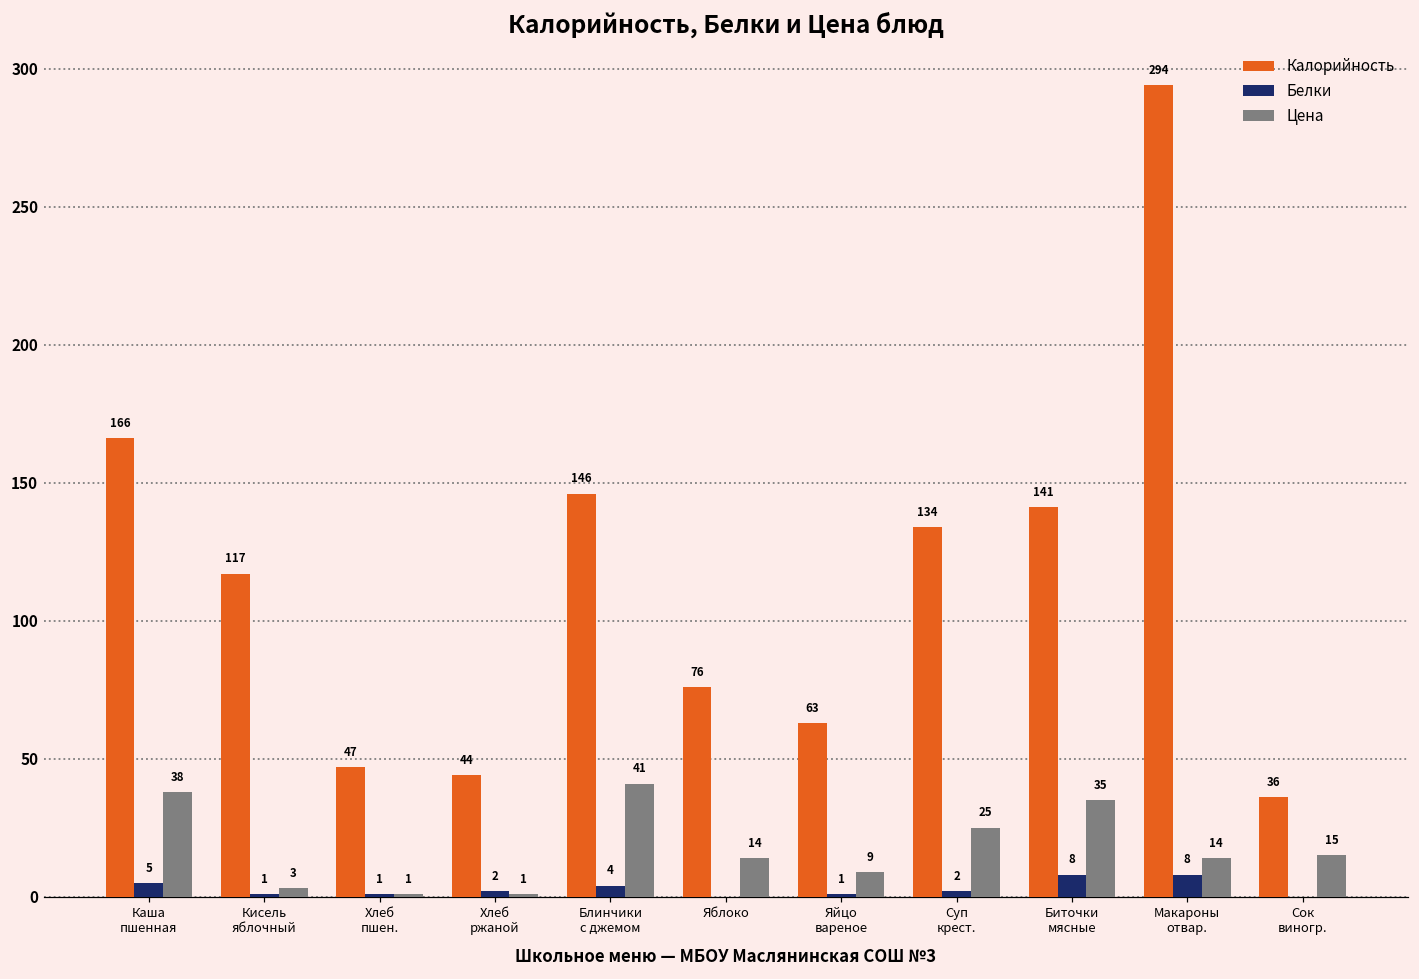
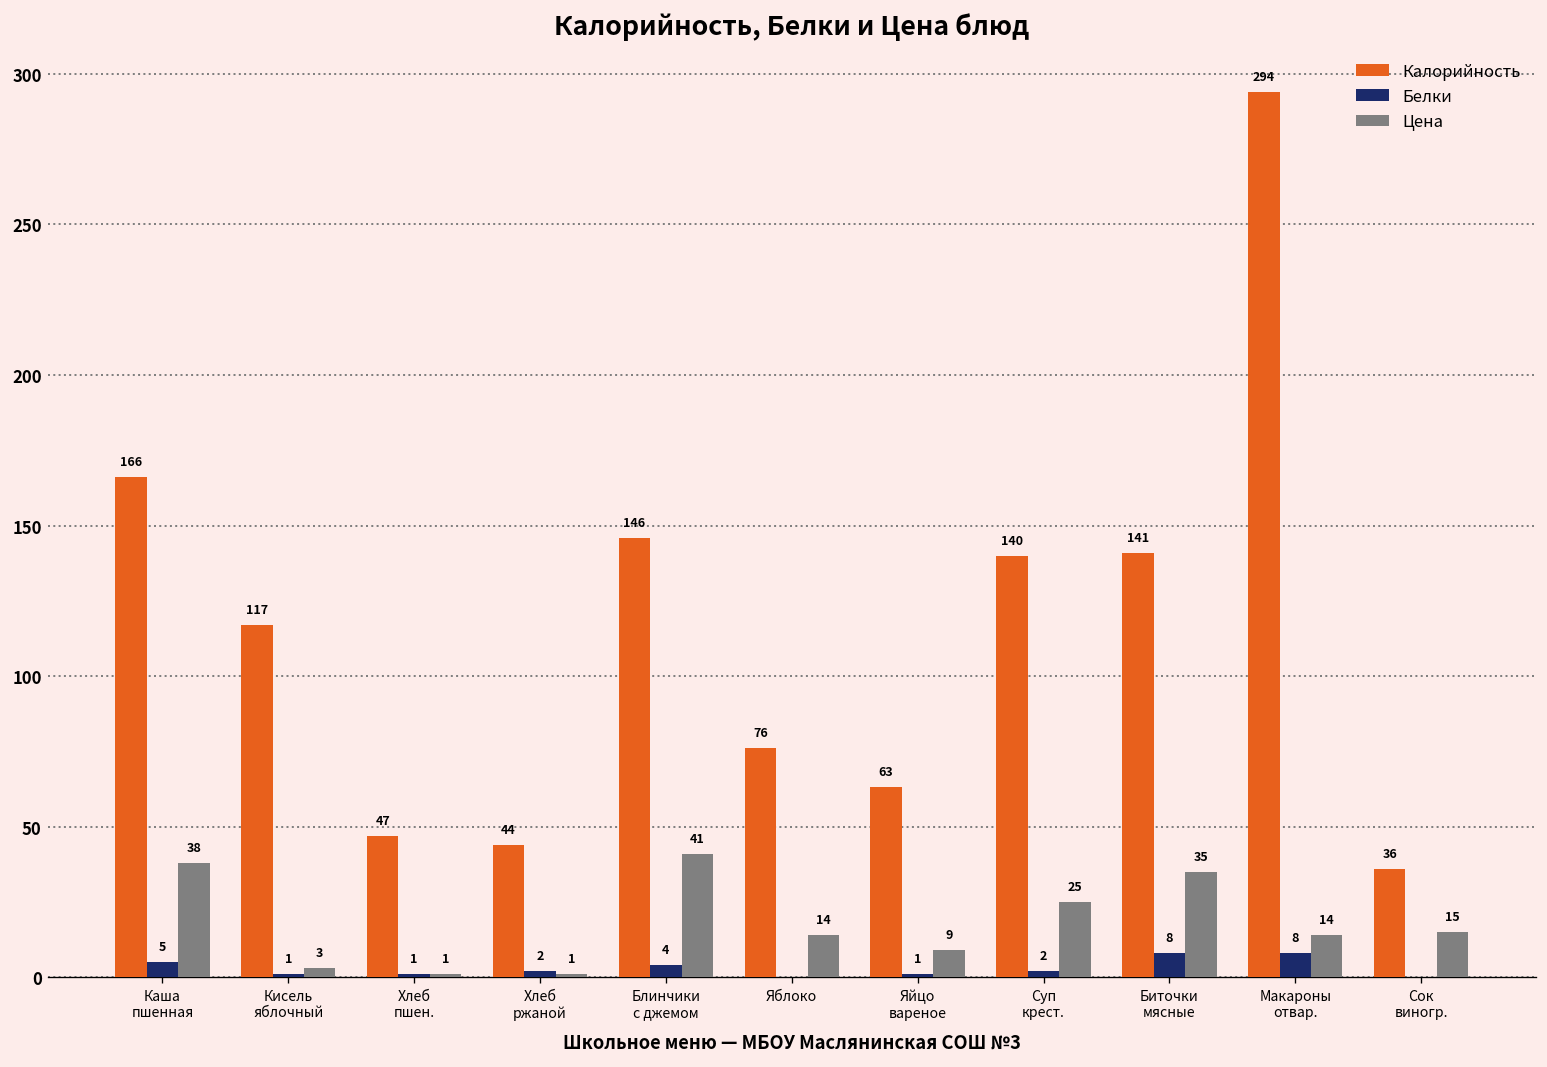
Калорийность, Суп крест.: 134 -> 140
